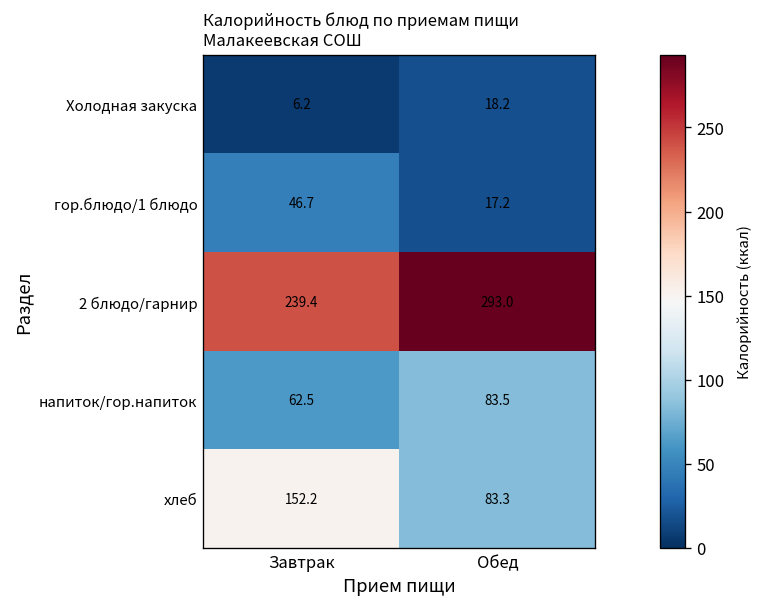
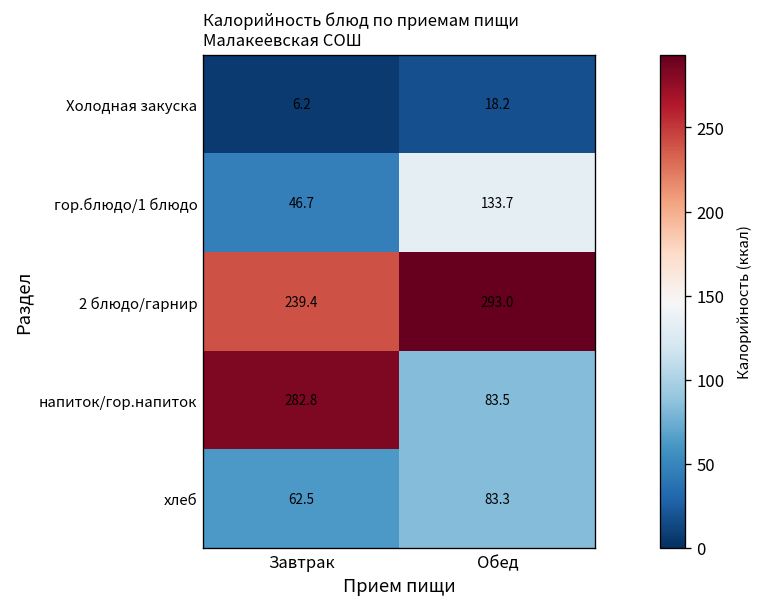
гор.блюдо/1 блюдо, Обед: 17.2 -> 133.7
напиток/гор.напиток, Завтрак: 62.5 -> 282.8
хлеб, Завтрак: 152.2 -> 62.5
